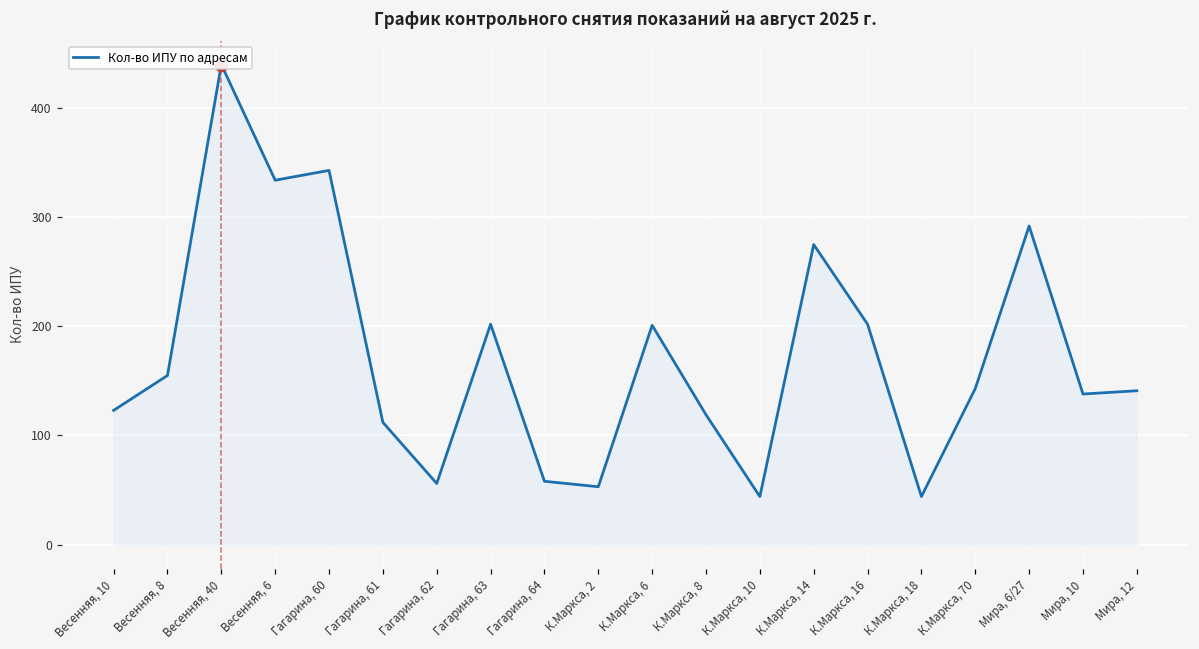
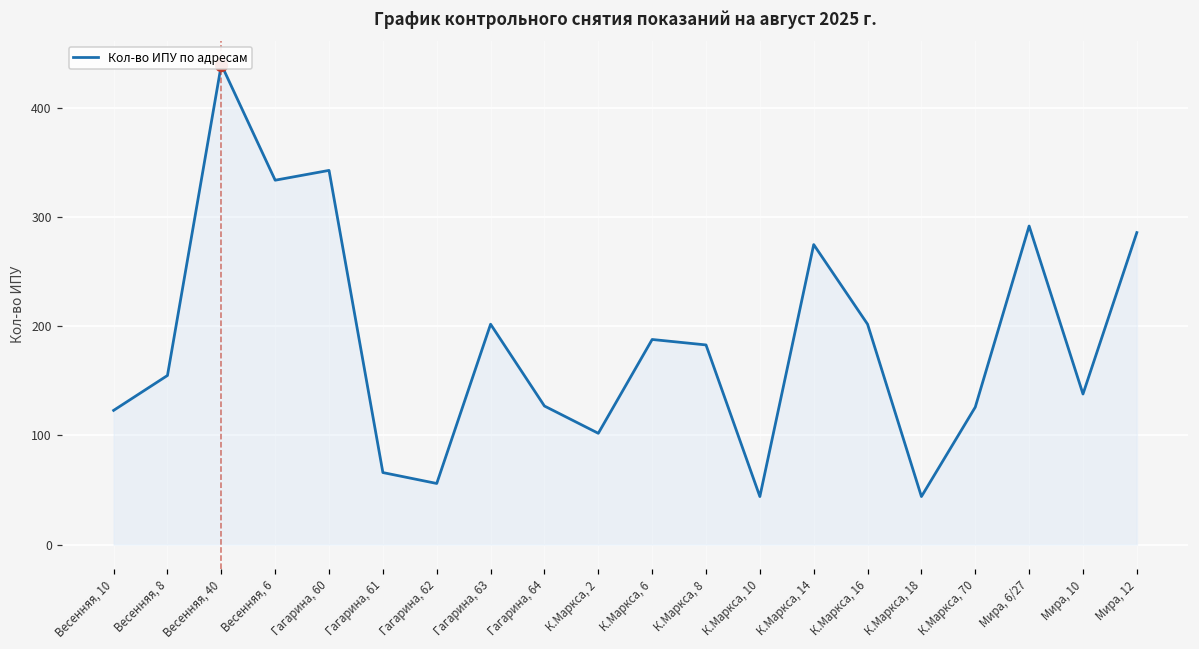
Кол-во ИПУ по адресам, Гагарина, 61: 110 -> 70
Кол-во ИПУ по адресам, Гагарина, 64: 60 -> 130
Кол-во ИПУ по адресам, К.Маркса, 2: 50 -> 100
Кол-во ИПУ по адресам, К.Маркса, 6: 200 -> 190
Кол-во ИПУ по адресам, К.Маркса, 8: 120 -> 180
Кол-во ИПУ по адресам, К.Маркса, 70: 140 -> 130
Кол-во ИПУ по адресам, Мира, 12: 140 -> 290
